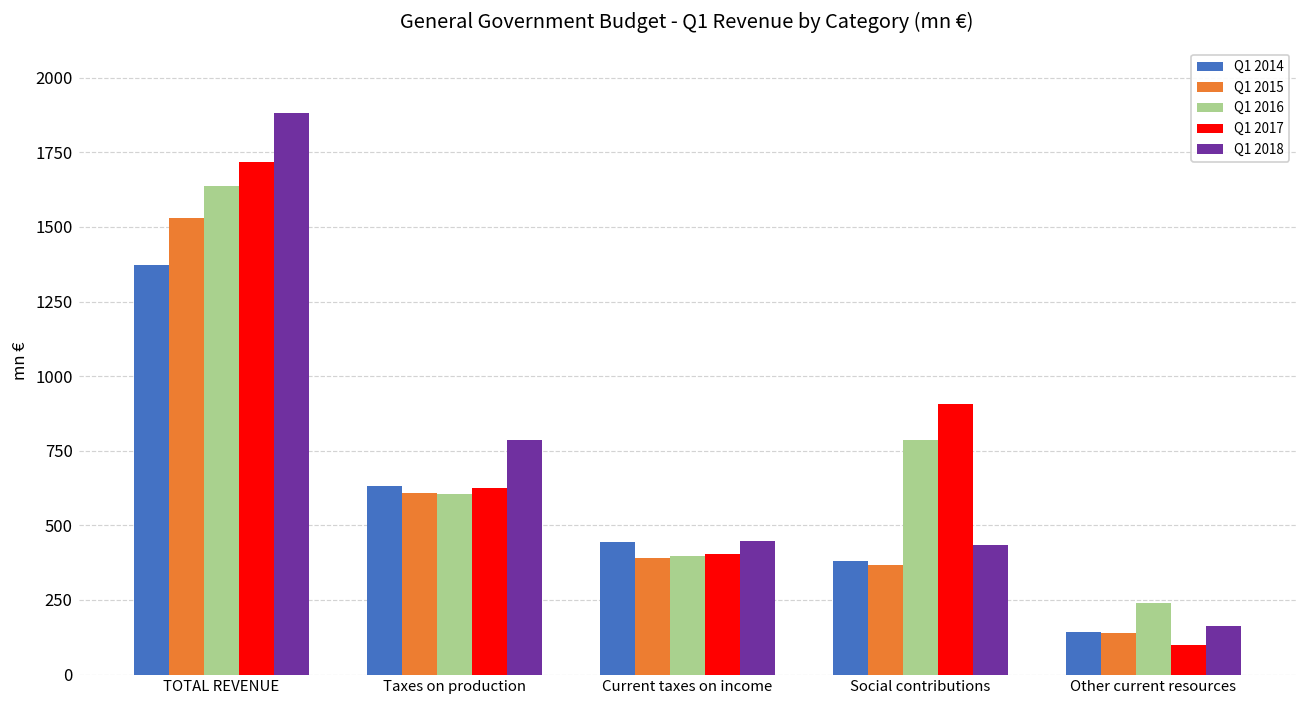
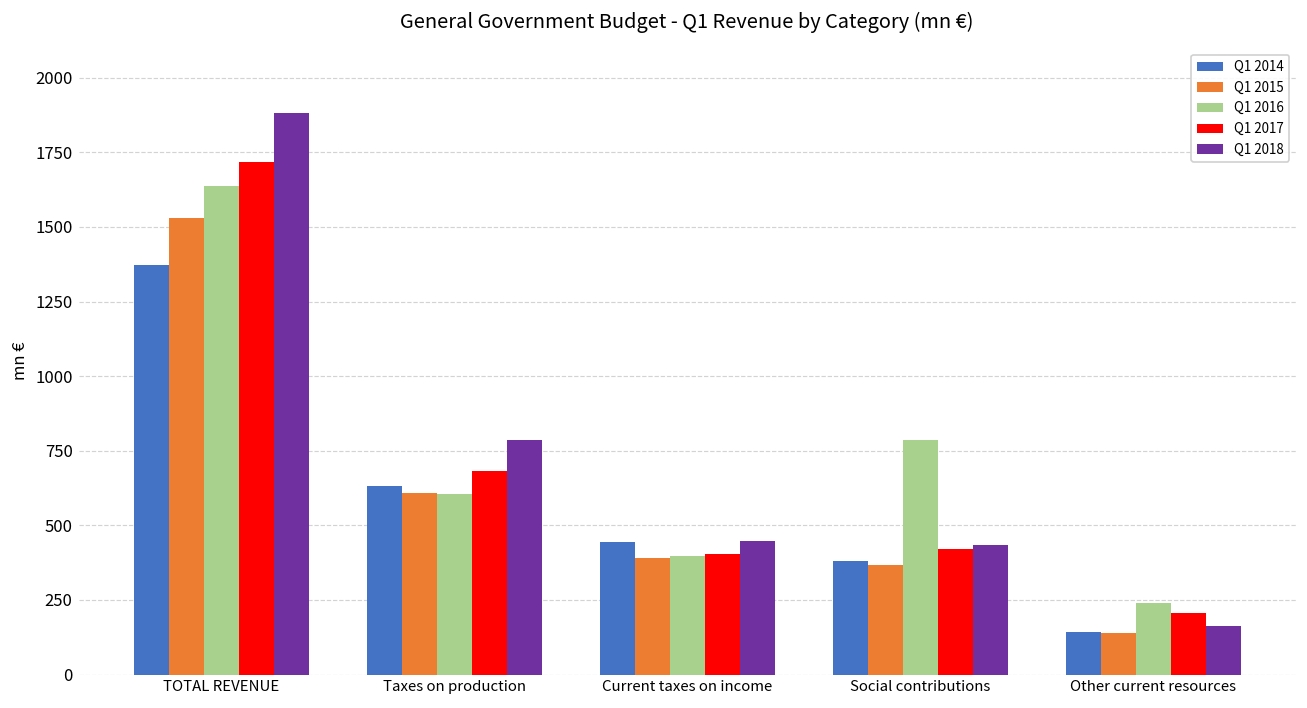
Q1 2017, Taxes on production: 620 -> 680
Q1 2017, Social contributions: 910 -> 420
Q1 2017, Other current resources: 100 -> 210
